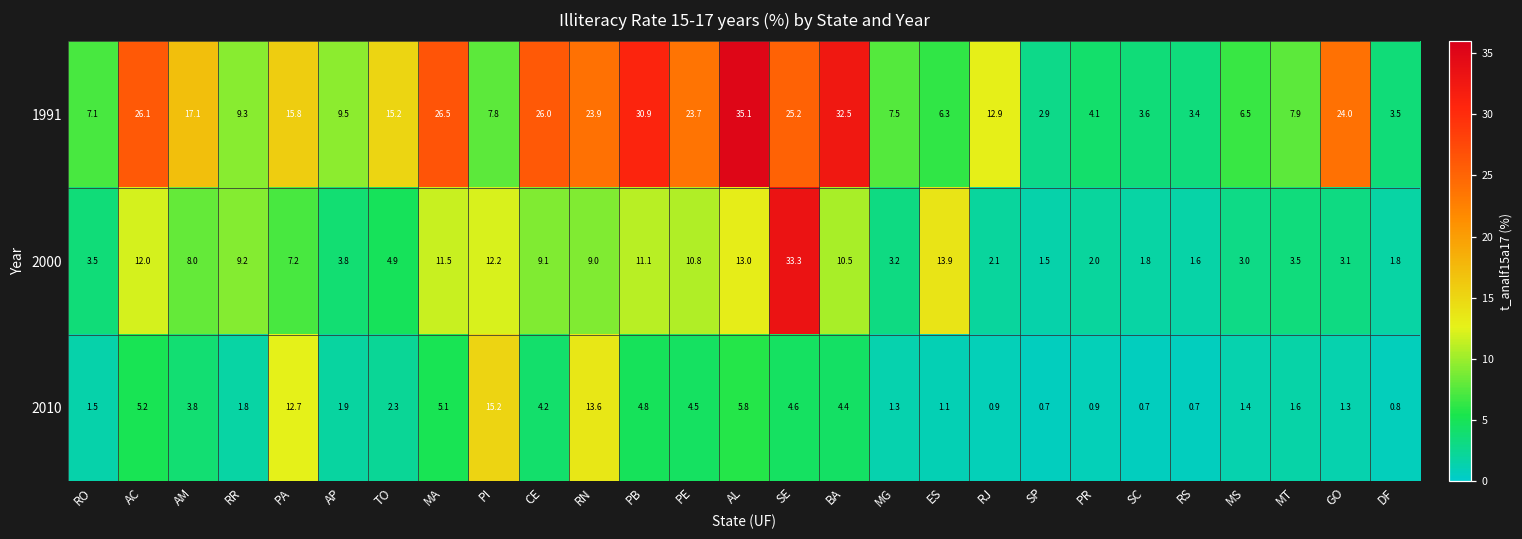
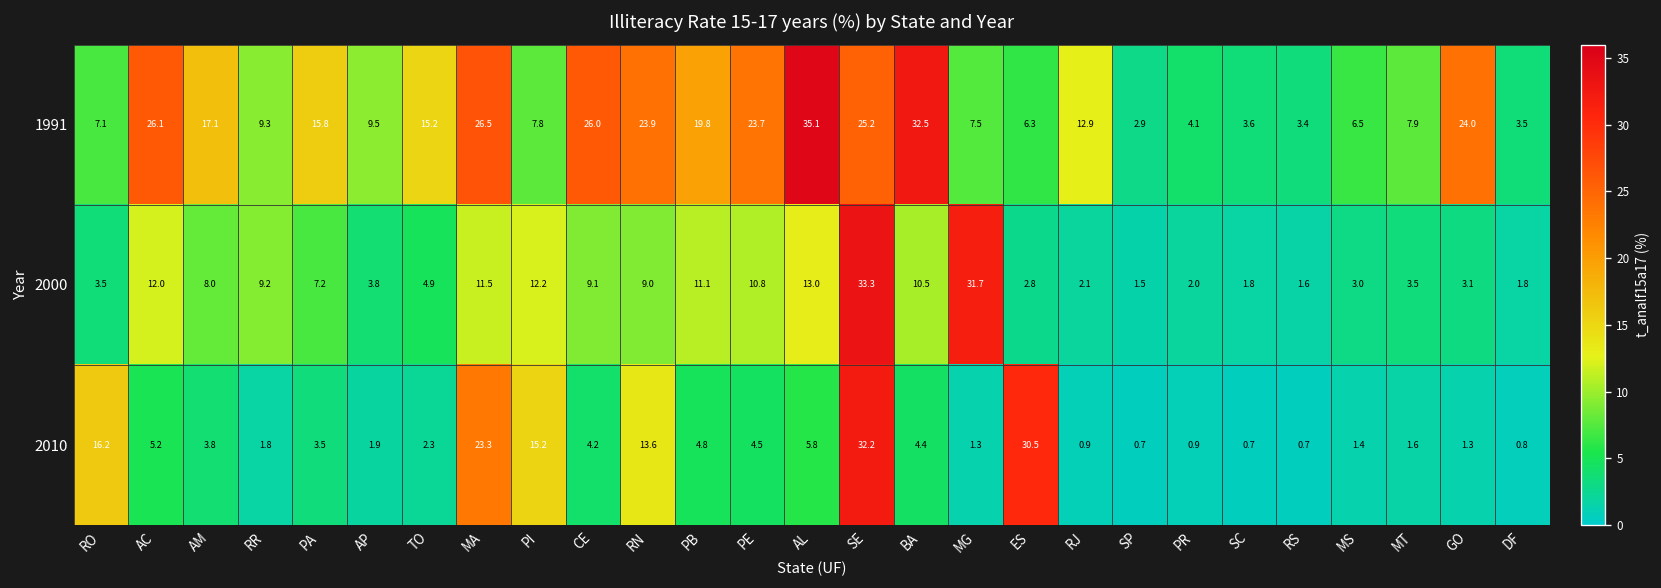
1991, PB: 30.9 -> 19.8
2000, MG: 3.2 -> 31.7
2000, ES: 13.9 -> 2.8
2010, RO: 1.5 -> 16.2
2010, PA: 12.7 -> 3.5
2010, MA: 5.1 -> 23.3
2010, SE: 4.6 -> 32.2
2010, ES: 1.1 -> 30.5
